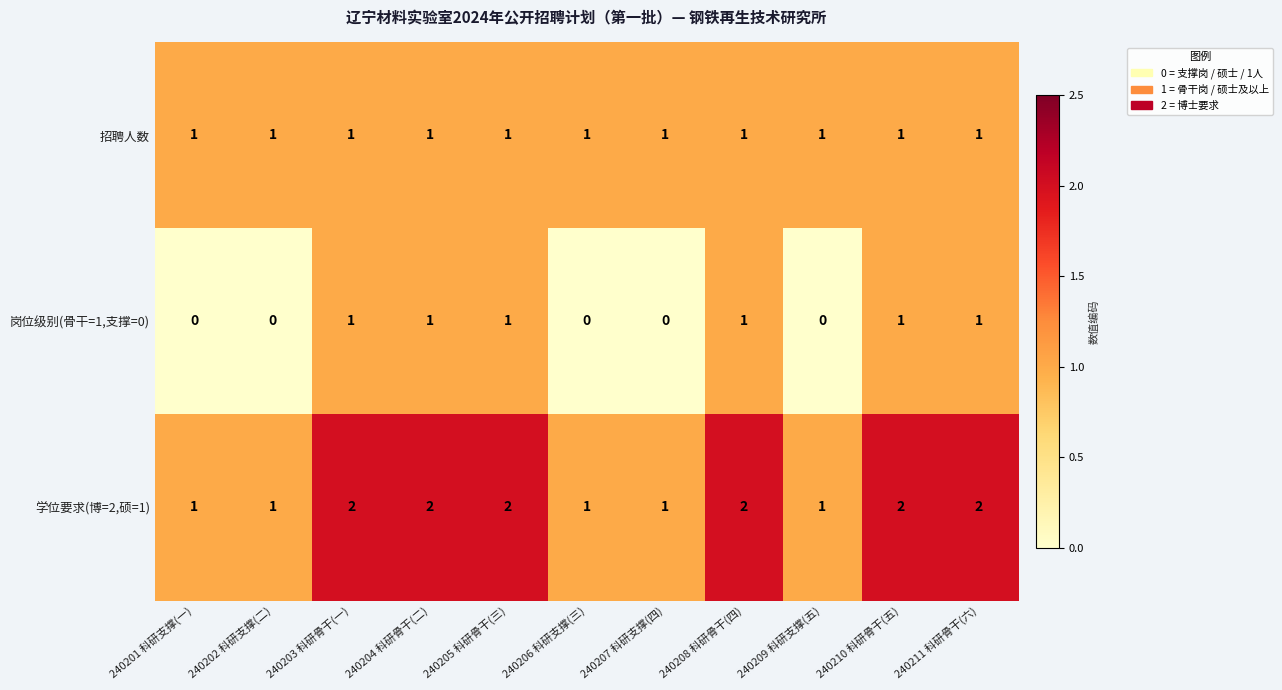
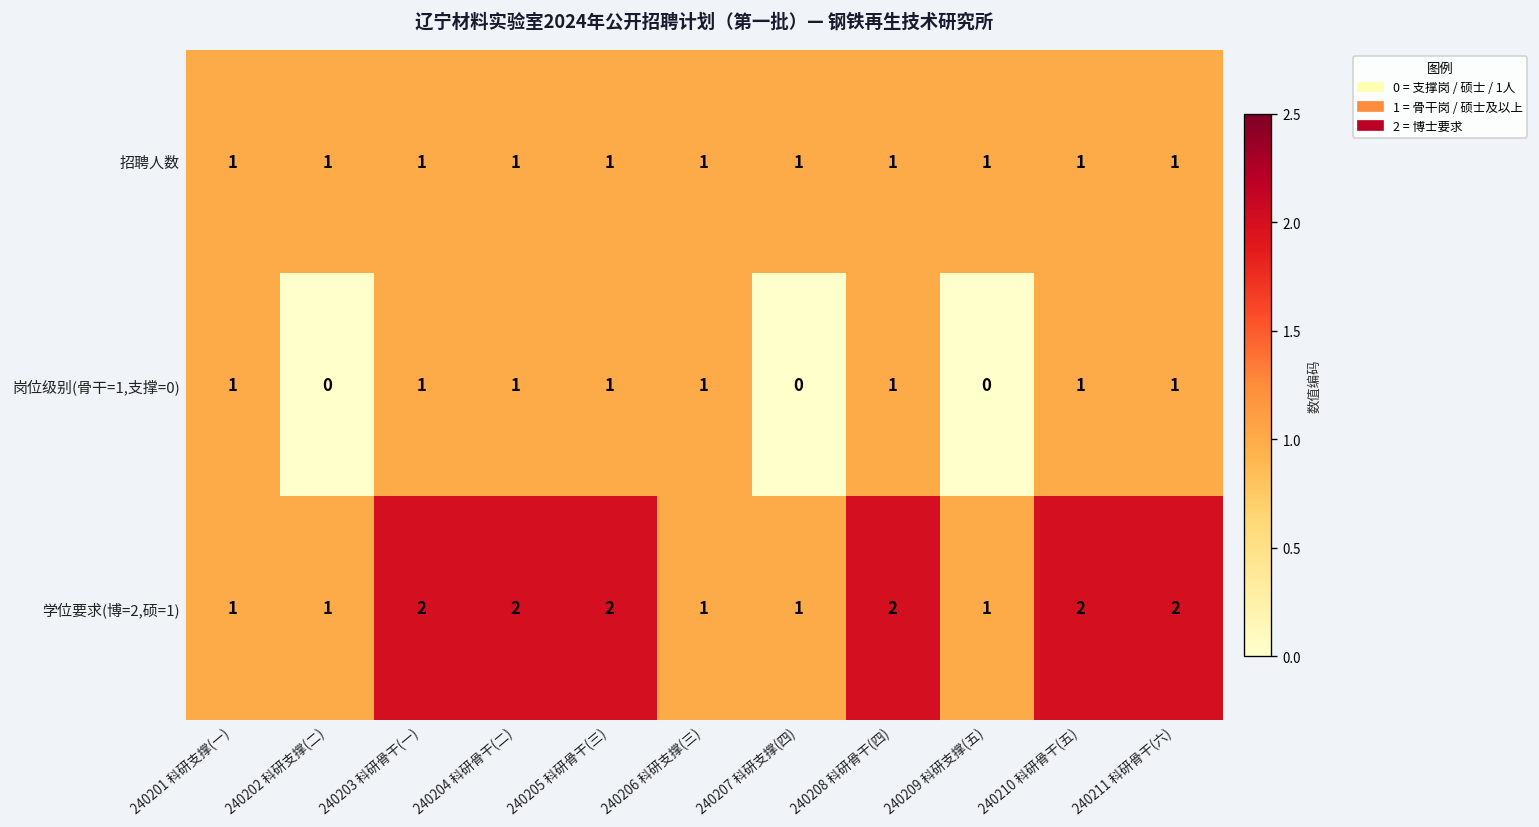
岗位级别(骨干=1,支撑=0), 240201 科研支撑(一): 0 -> 1
岗位级别(骨干=1,支撑=0), 240206 科研支撑(三): 0 -> 1
